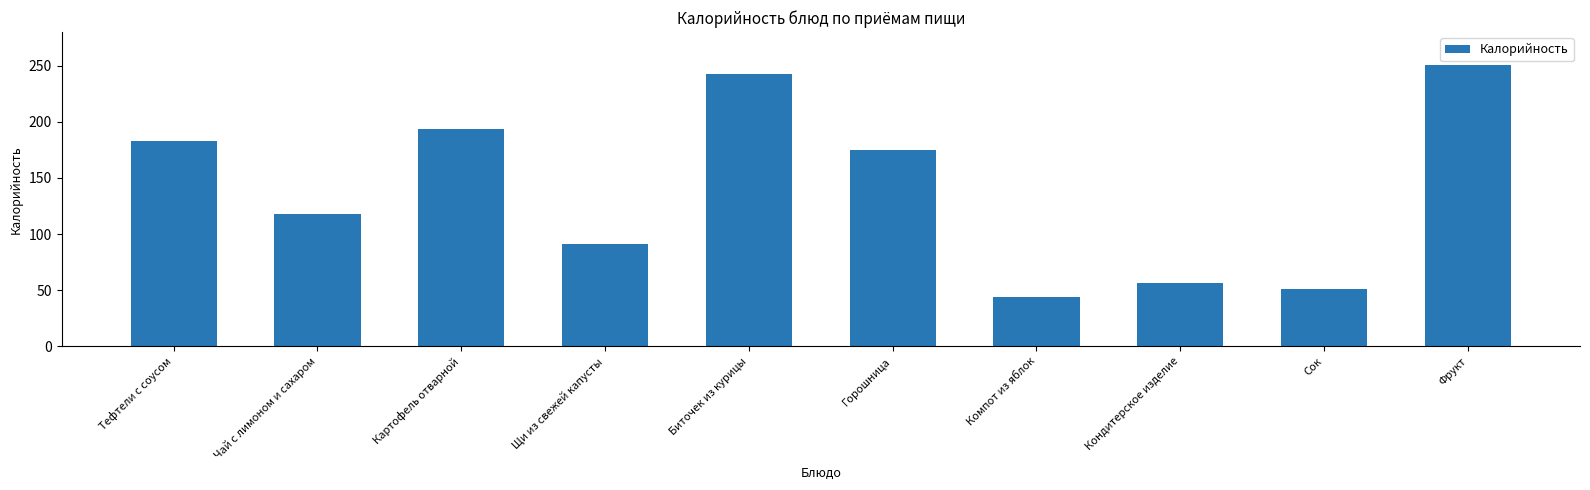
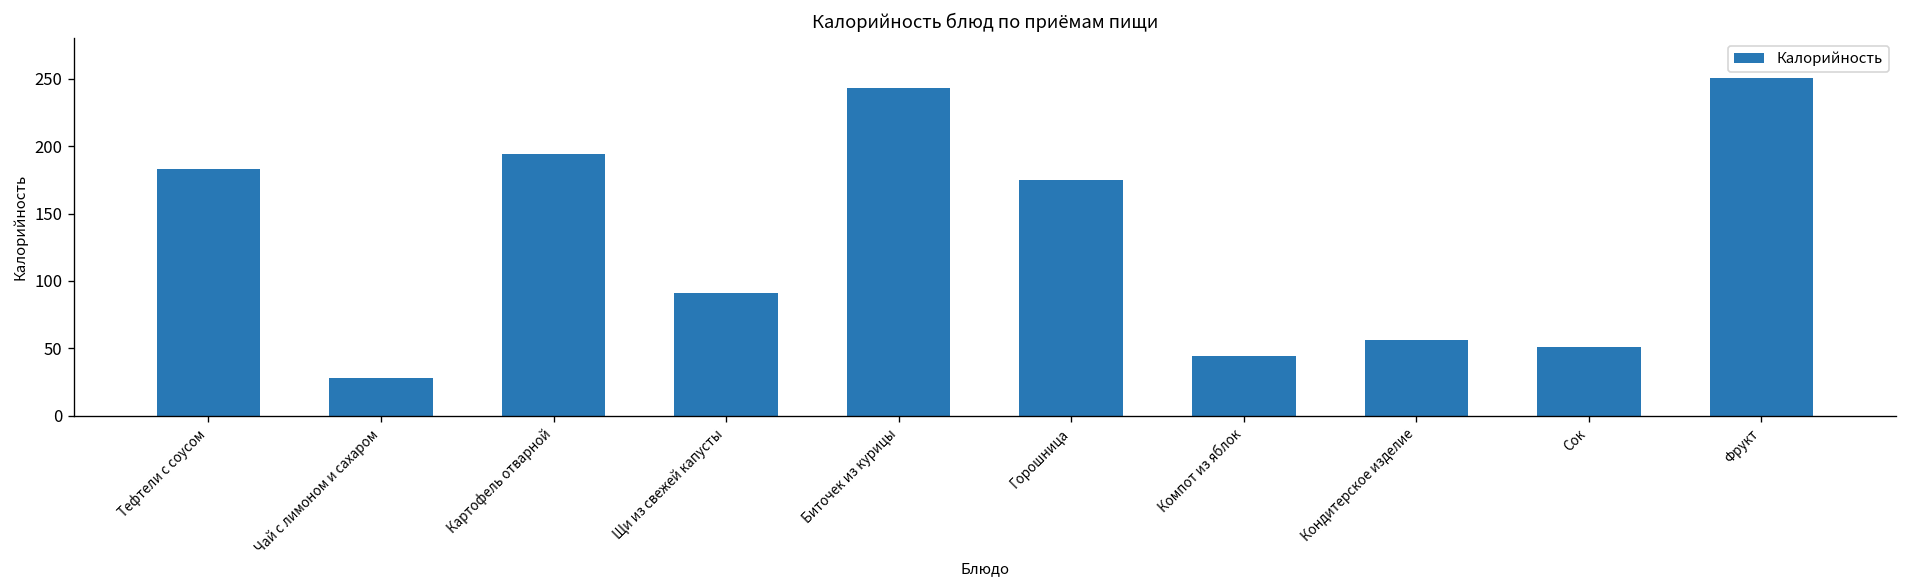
Чай с лимоном и сахаром: 118 -> 28
